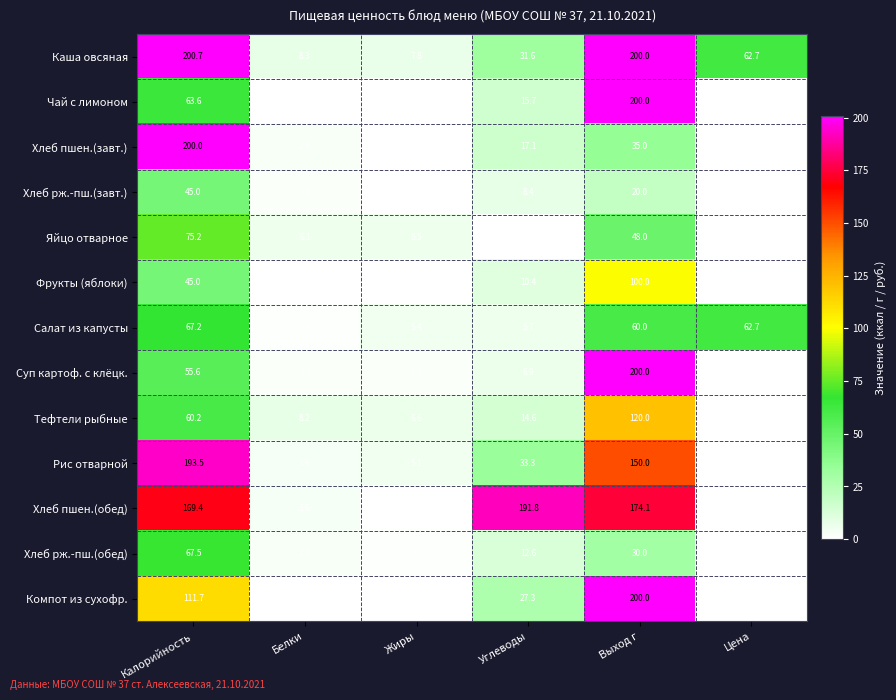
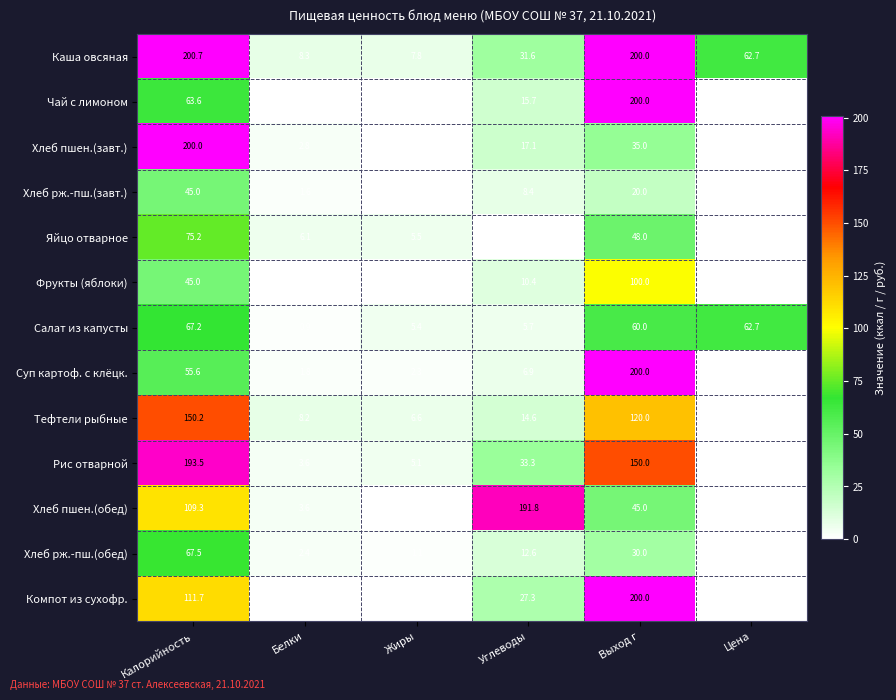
Тефтели рыбные, Калорийность: 60.2 -> 150.2
Хлеб пшен.(обед), Калорийность: 169.4 -> 109.3
Хлеб пшен.(обед), Выход г: 174.1 -> 45.0
